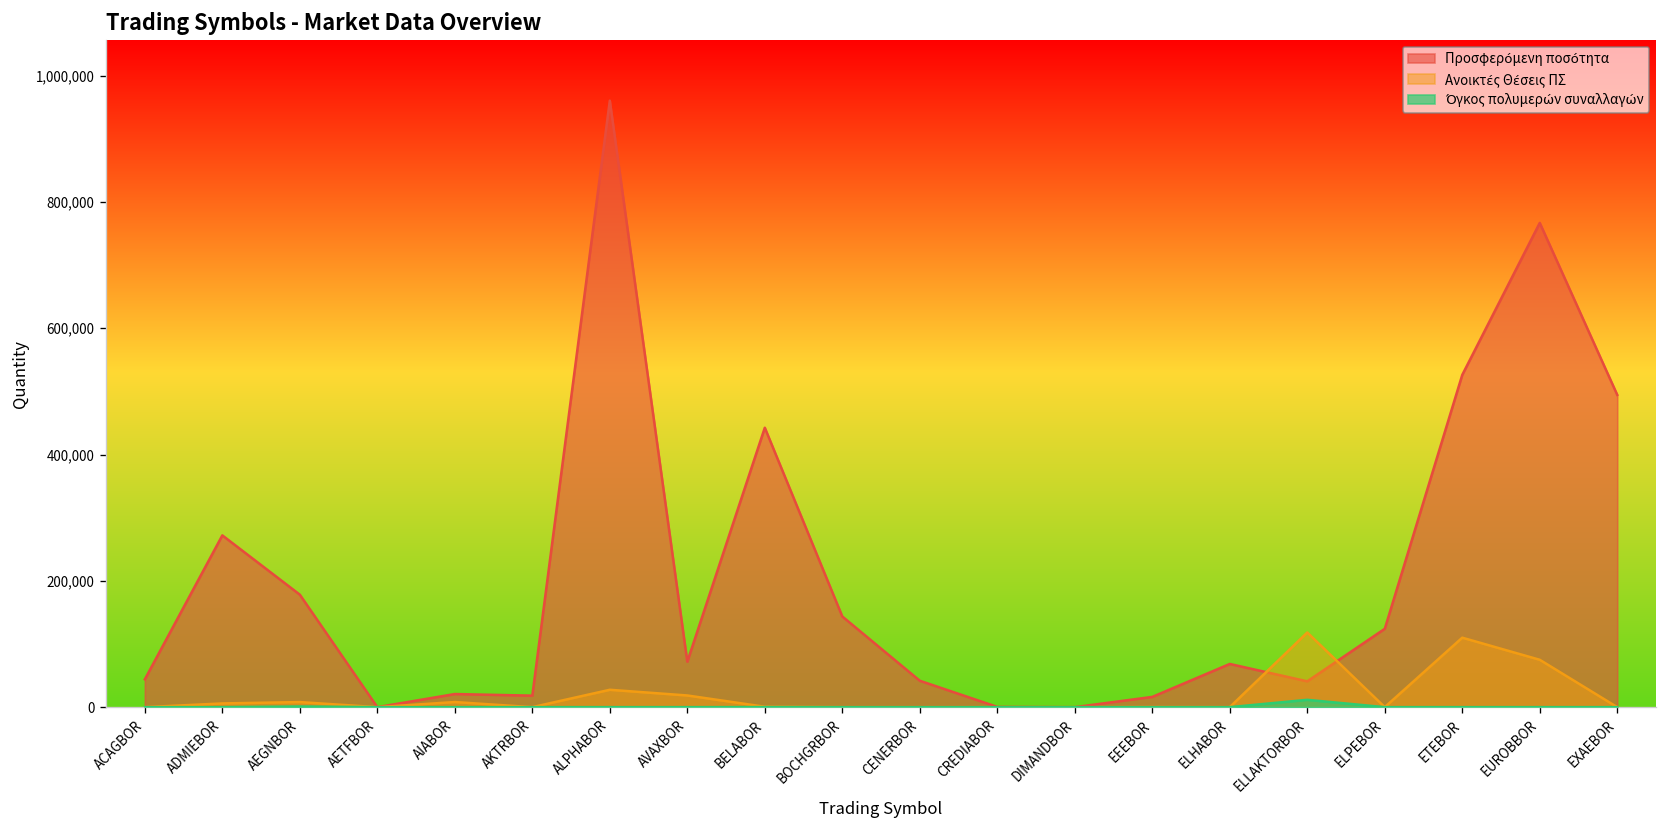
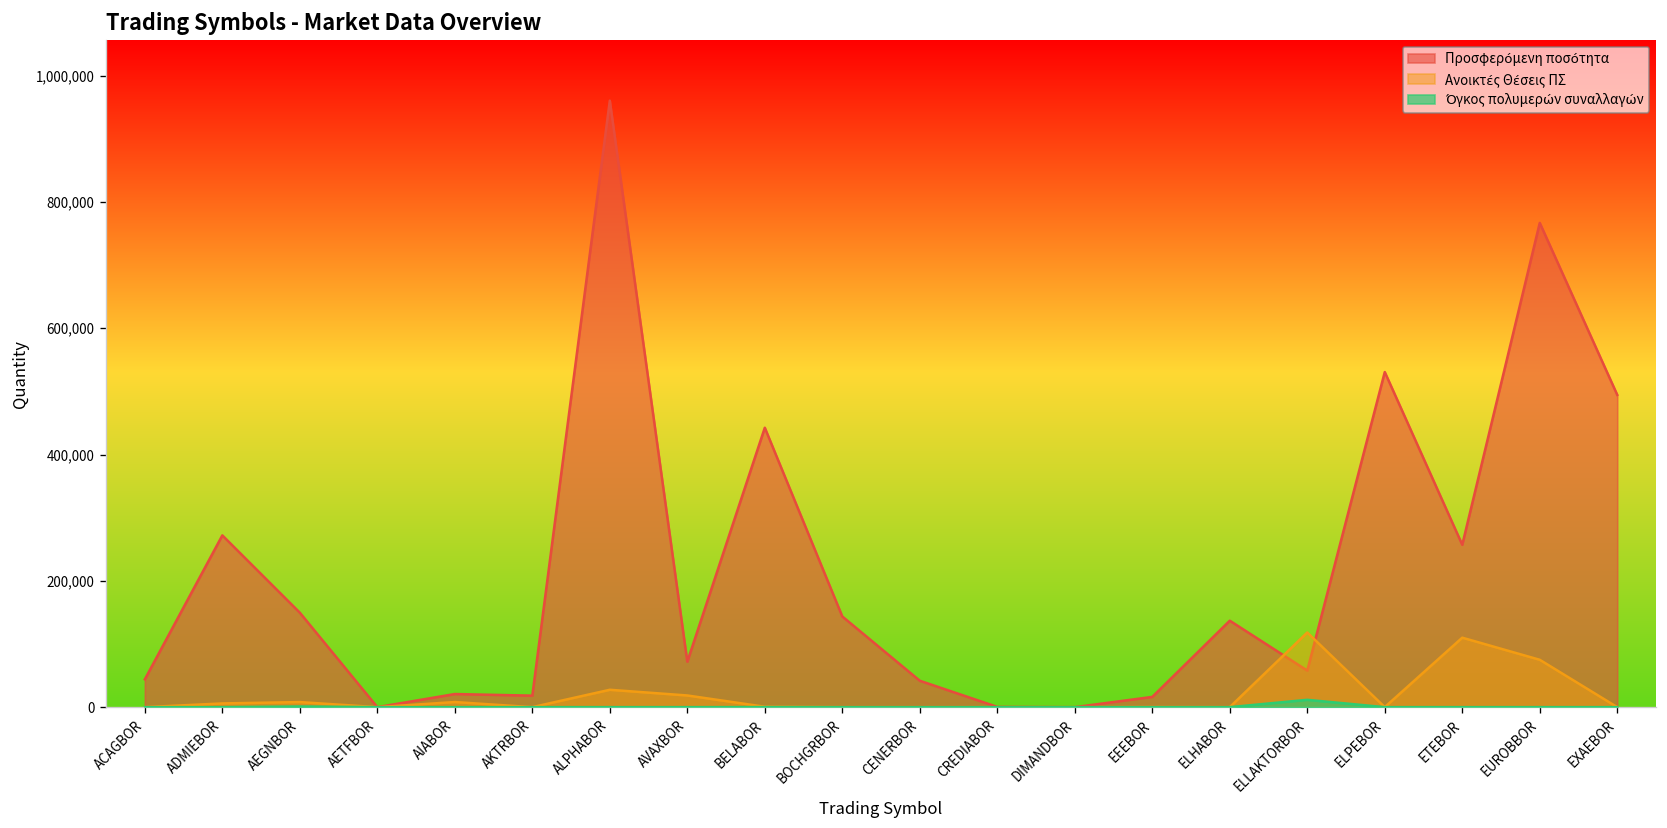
Προσφερόμενη ποσότητα, AEGNBOR: 180,000 -> 150,000
Προσφερόμενη ποσότητα, ELHABOR: 70,000 -> 140,000
Προσφερόμενη ποσότητα, ELLAKTORBOR: 40,000 -> 60,000
Προσφερόμενη ποσότητα, ELPEBOR: 120,000 -> 530,000
Προσφερόμενη ποσότητα, ETEBOR: 530,000 -> 260,000
